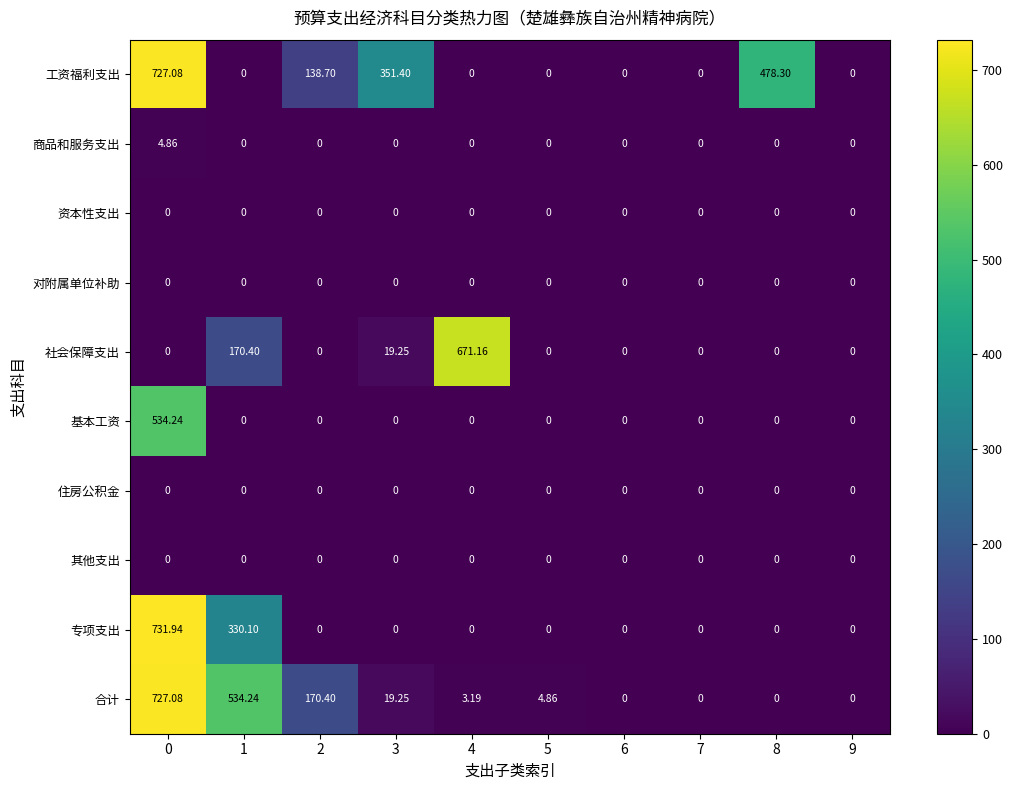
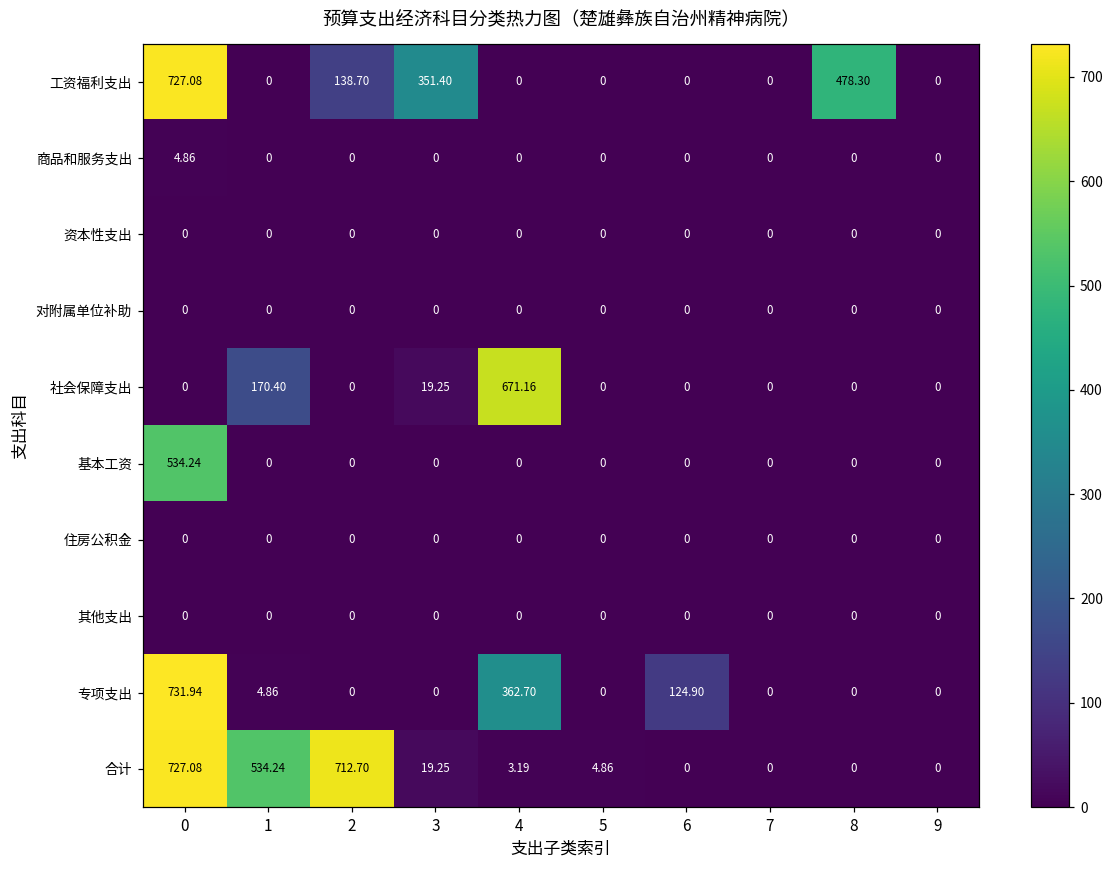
专项支出, 1: 330.10 -> 4.86
专项支出, 4: 0 -> 362.70
专项支出, 6: 0 -> 124.90
合计, 2: 170.40 -> 712.70
